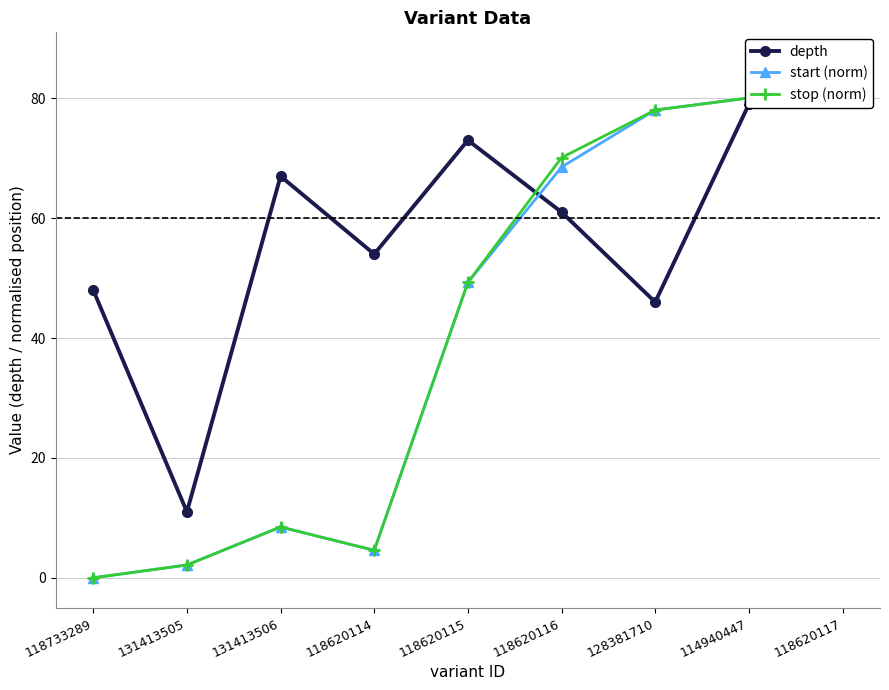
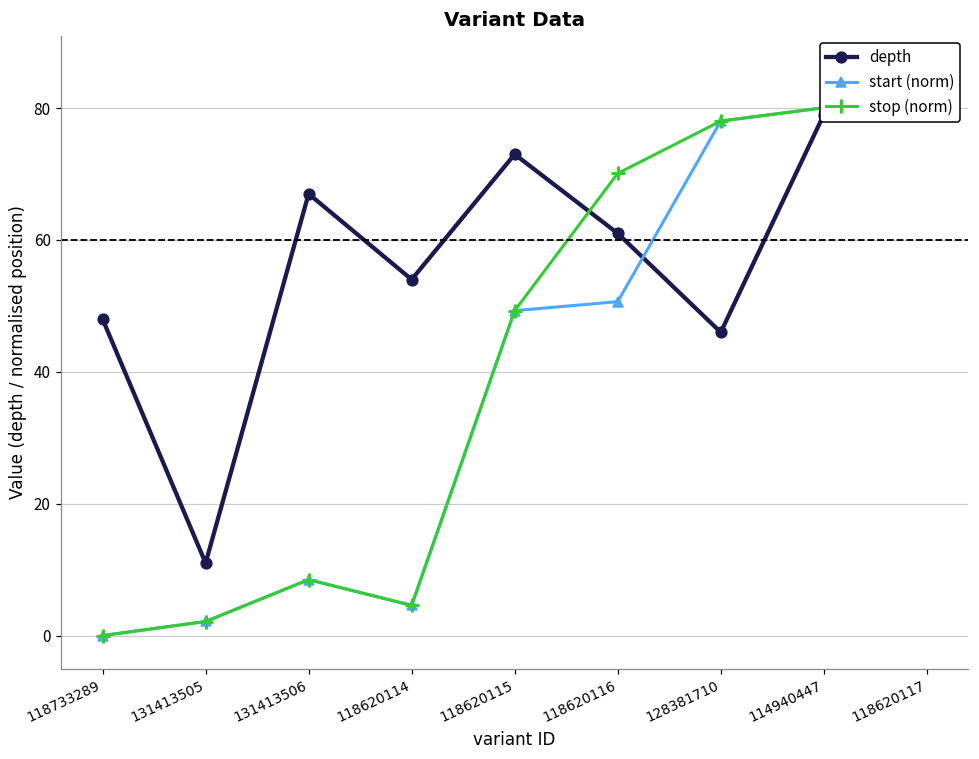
start (norm), 118620116: 69 -> 51
